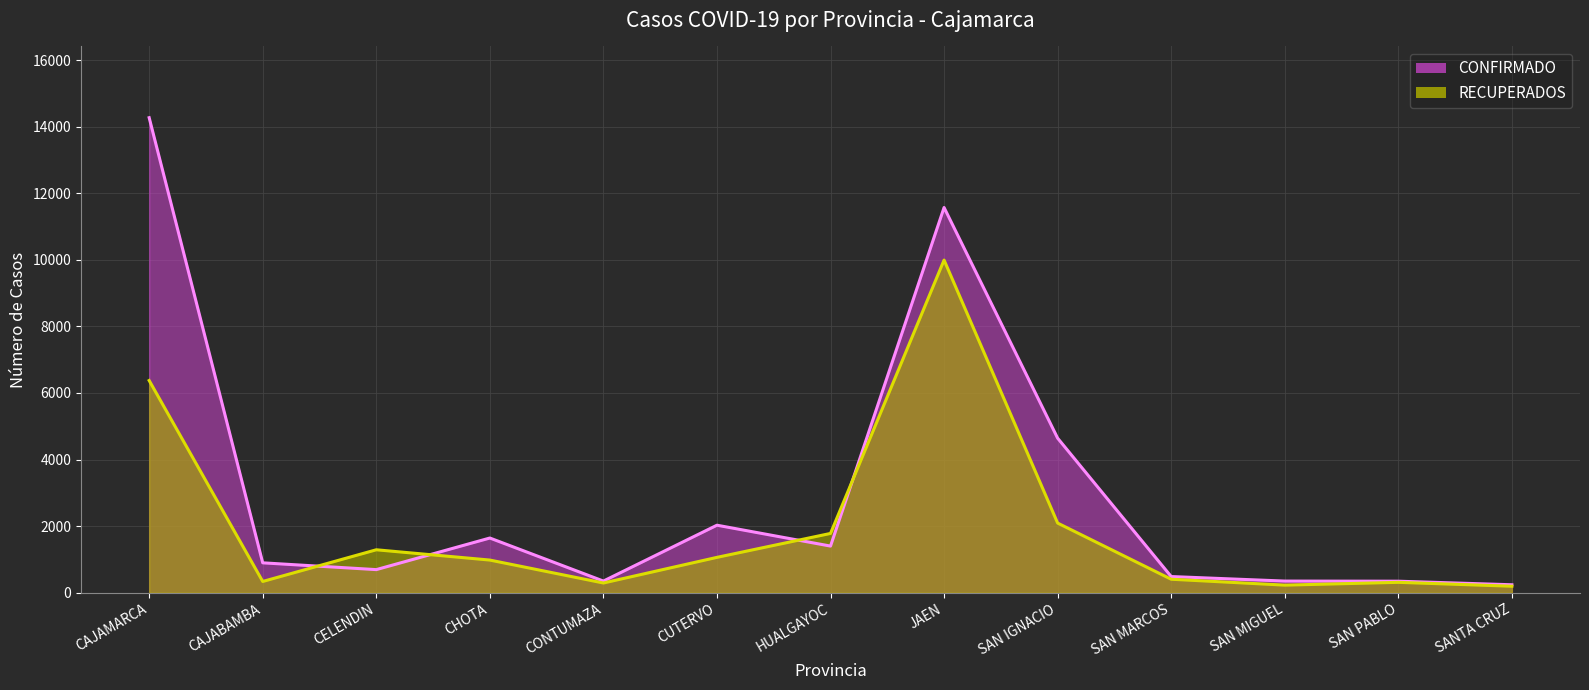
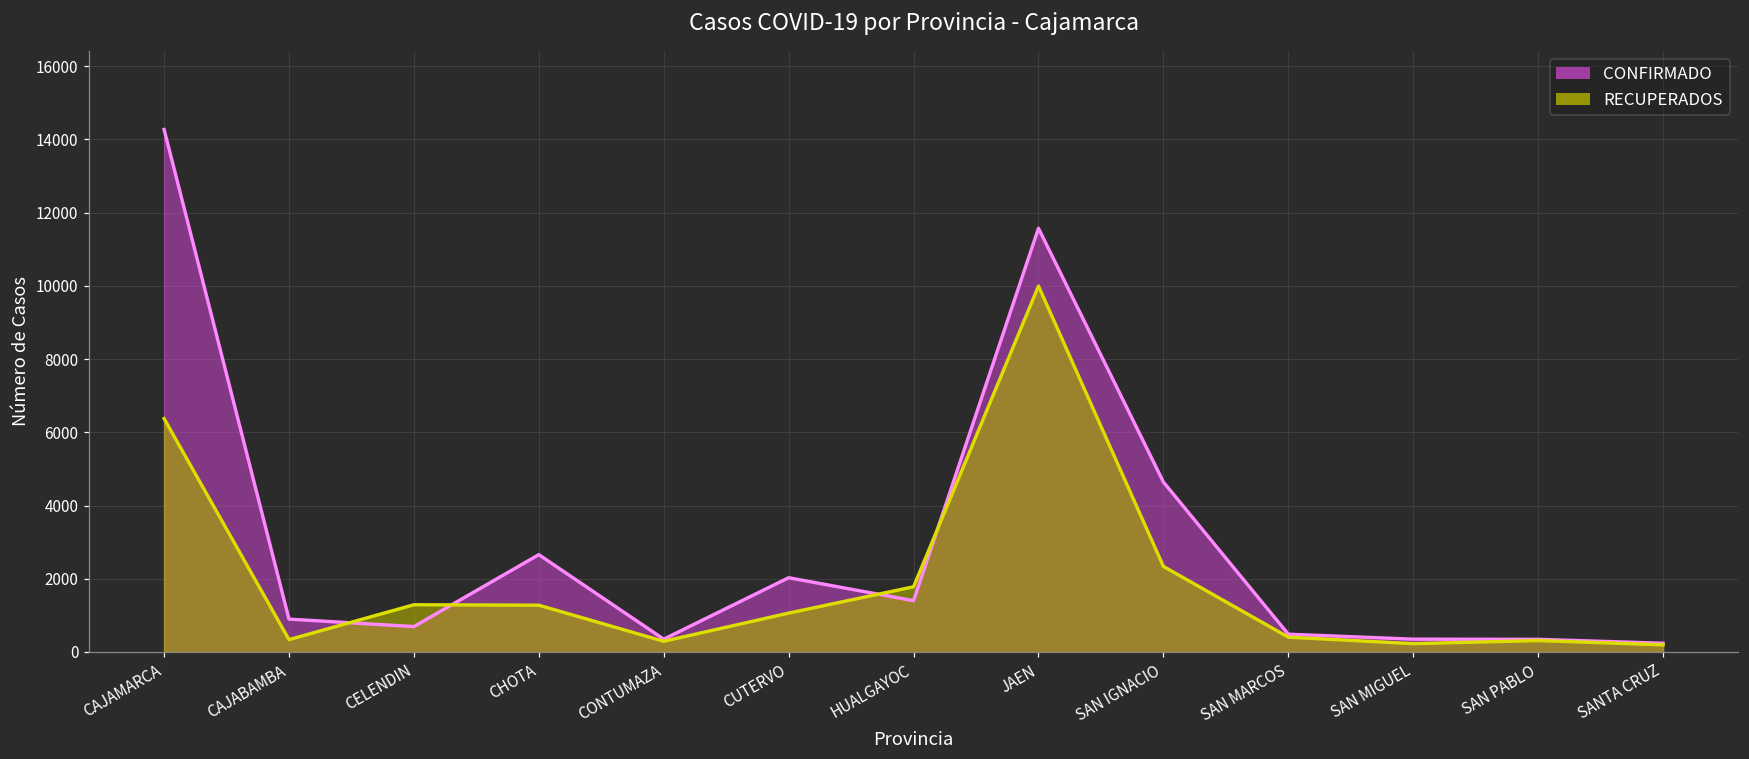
CONFIRMADO, CHOTA: 1600 -> 2700
RECUPERADOS, CHOTA: 1000 -> 1300
RECUPERADOS, SAN IGNACIO: 2100 -> 2300
